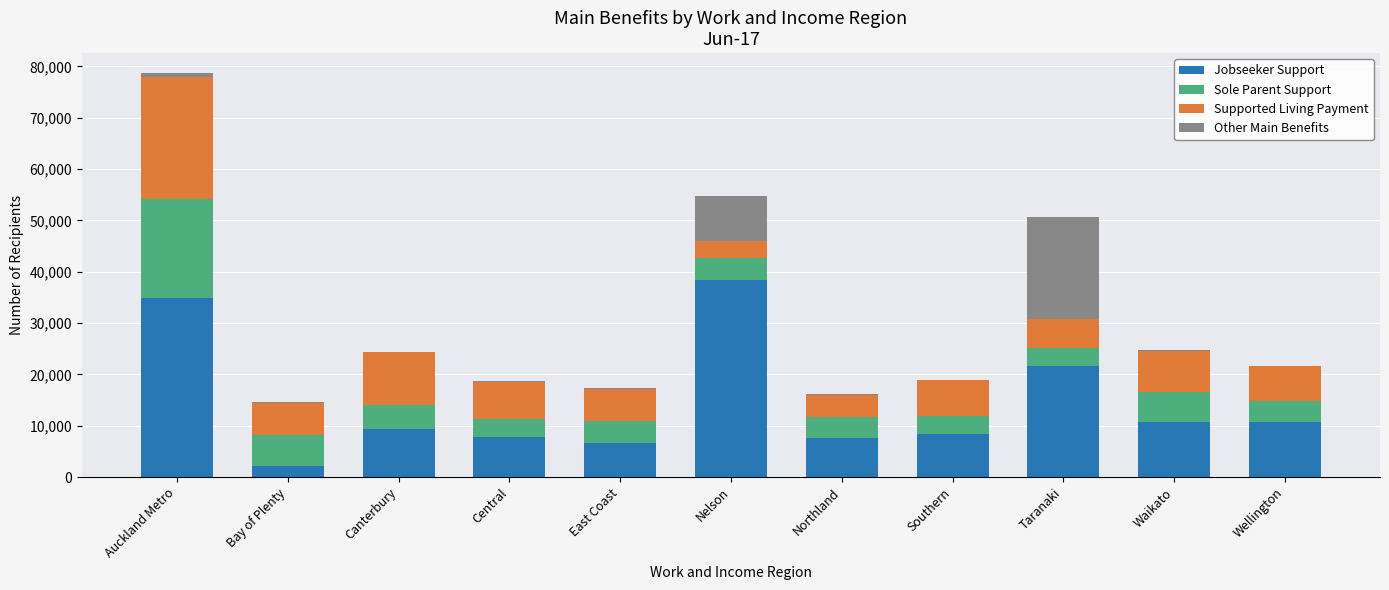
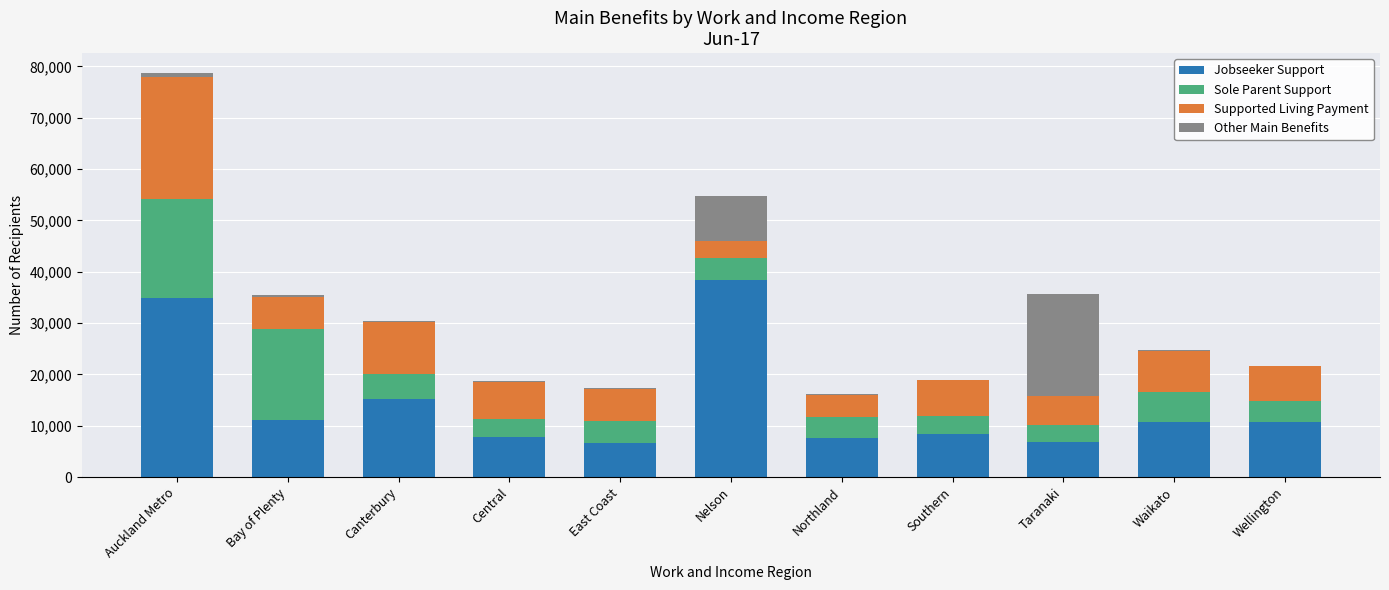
Jobseeker Support, Bay of Plenty: 2,000 -> 11,000
Sole Parent Support, Bay of Plenty: 6,000 -> 18,000
Jobseeker Support, Canterbury: 9,000 -> 15,000
Jobseeker Support, Taranaki: 22,000 -> 7,000
